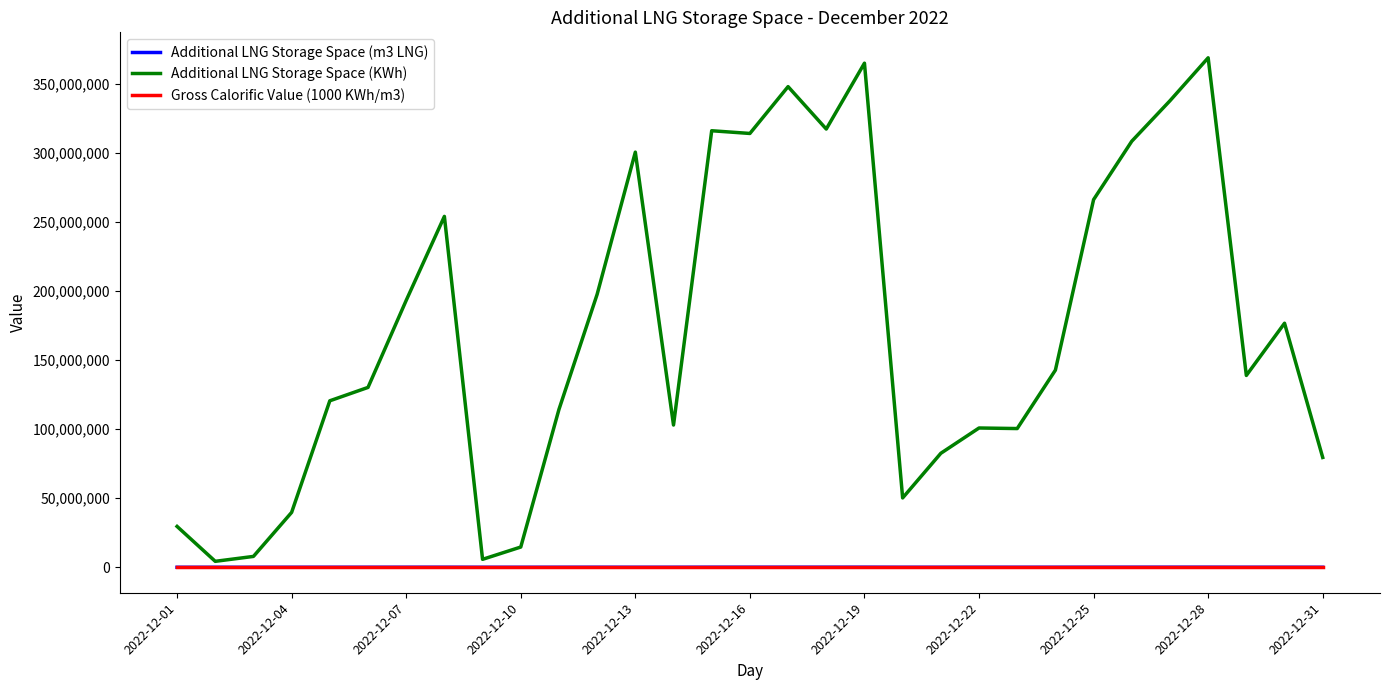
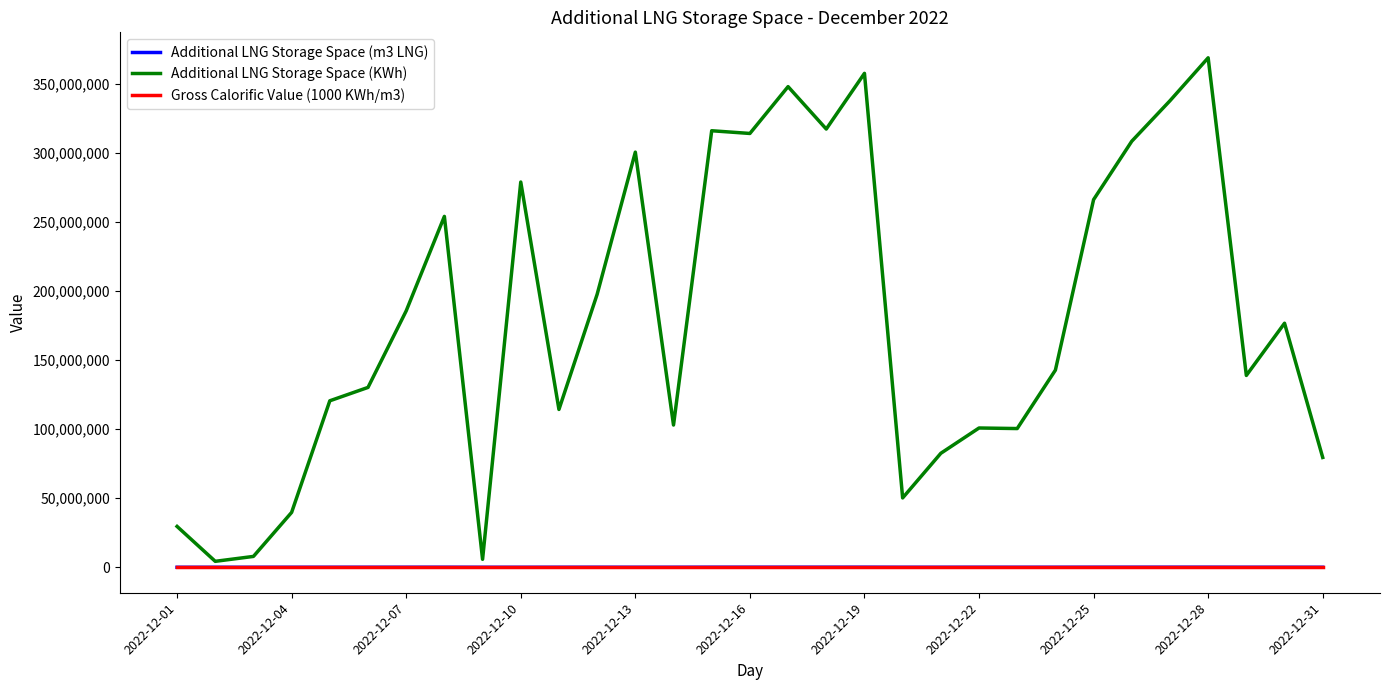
Additional LNG Storage Space (KWh), 2022-12-07: 193,000,000 -> 186,000,000
Additional LNG Storage Space (KWh), 2022-12-10: 15,000,000 -> 279,000,000
Additional LNG Storage Space (KWh), 2022-12-19: 365,000,000 -> 358,000,000
